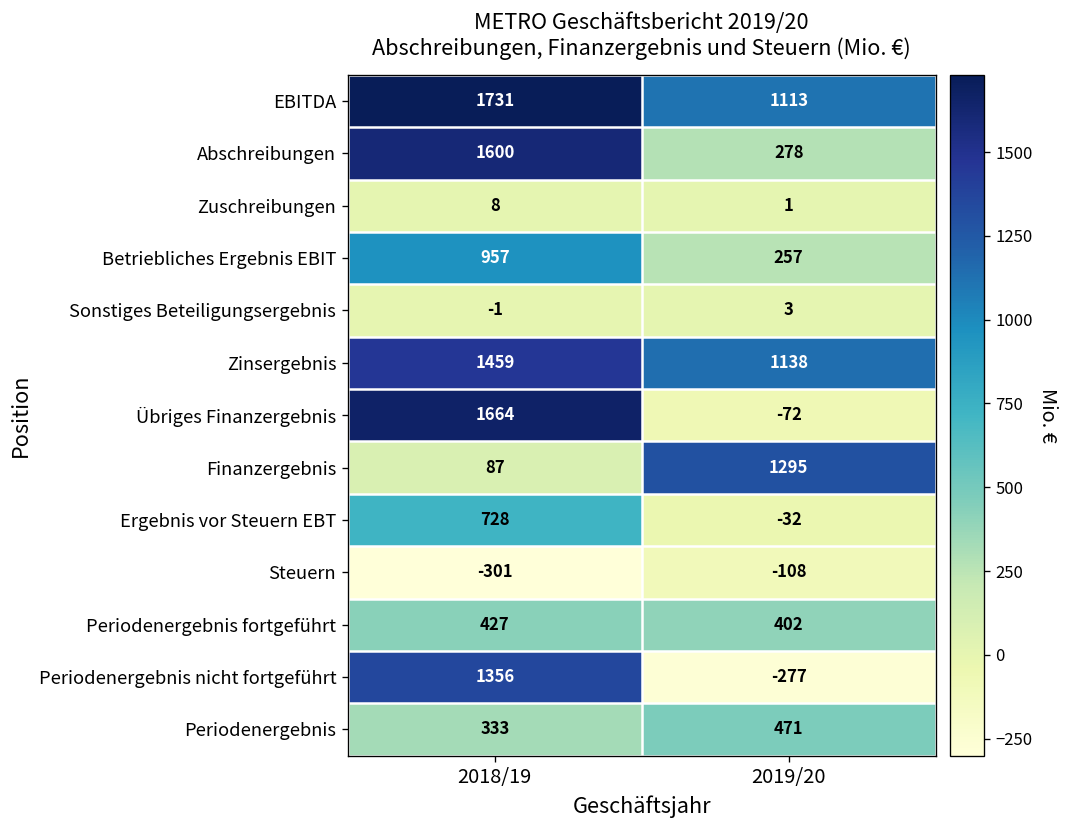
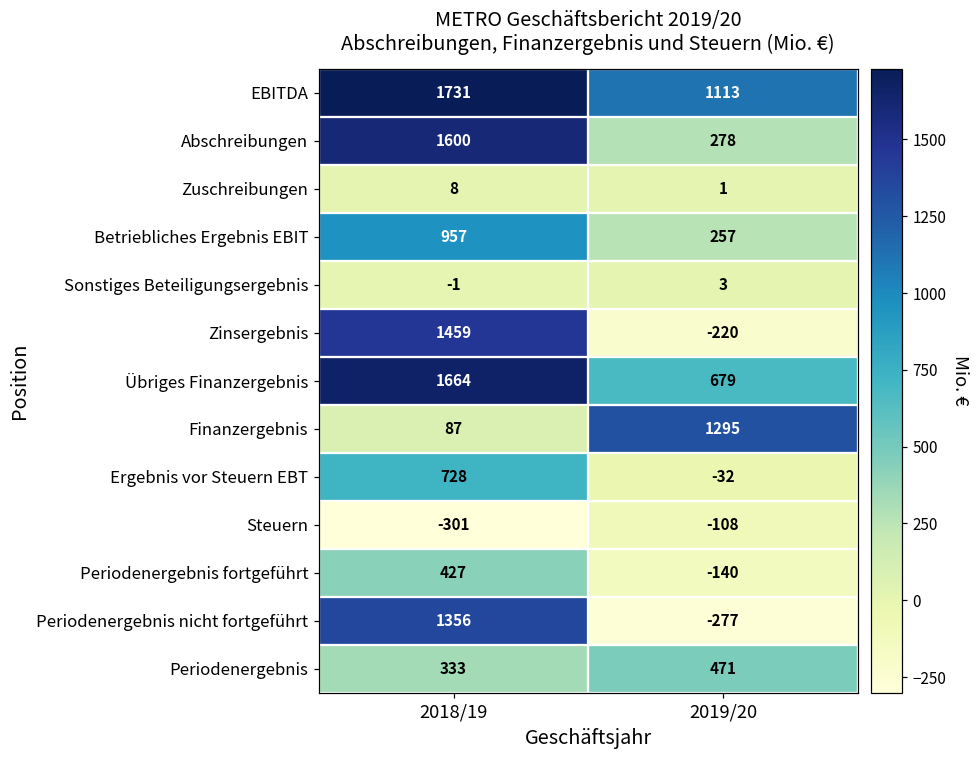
Zinsergebnis, 2019/20: 1138 -> -220
Übriges Finanzergebnis, 2019/20: -72 -> 679
Periodenergebnis fortgeführt, 2019/20: 402 -> -140
